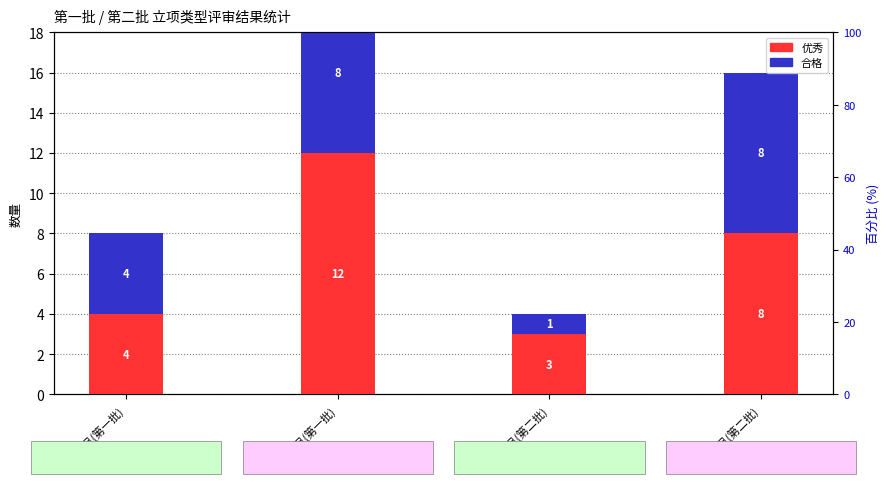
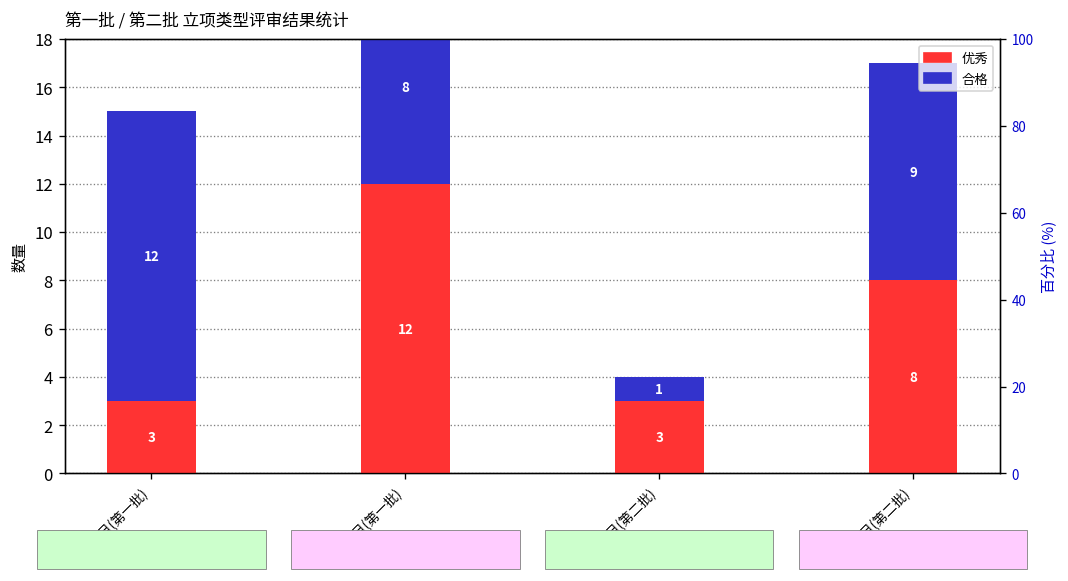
优秀, 重点项目(第一批): 4 -> 3
合格, 重点项目(第一批): 4 -> 12
合格, 培育项目(第二批): 8 -> 9
